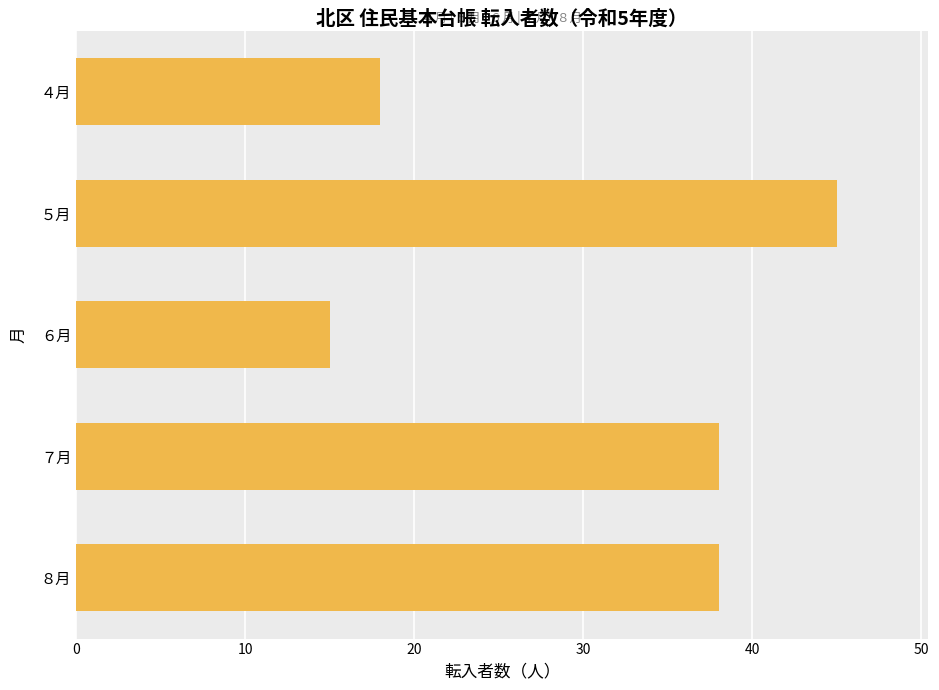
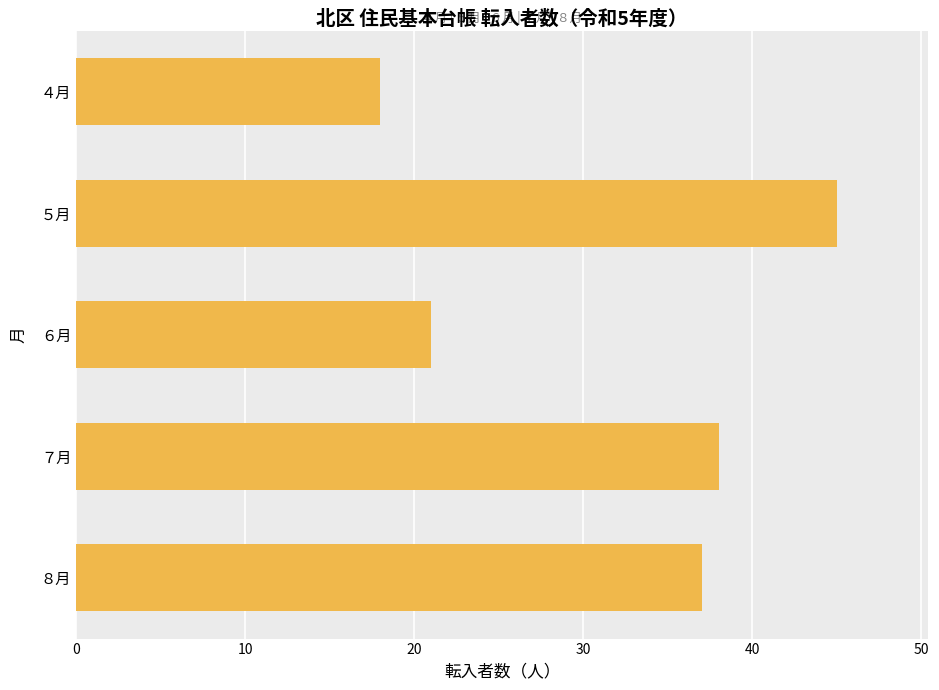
６月: 15 -> 21
８月: 38 -> 37
